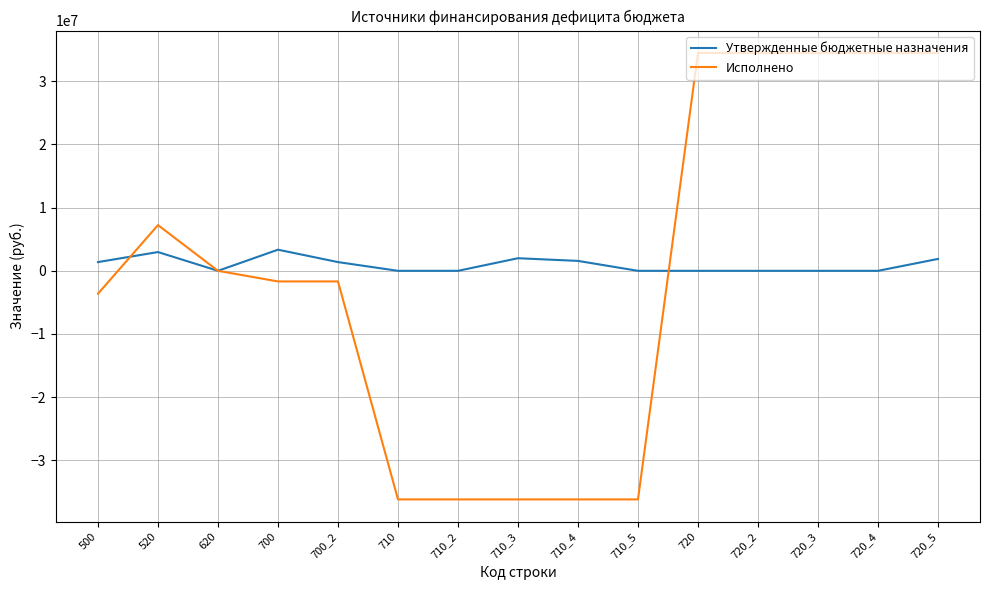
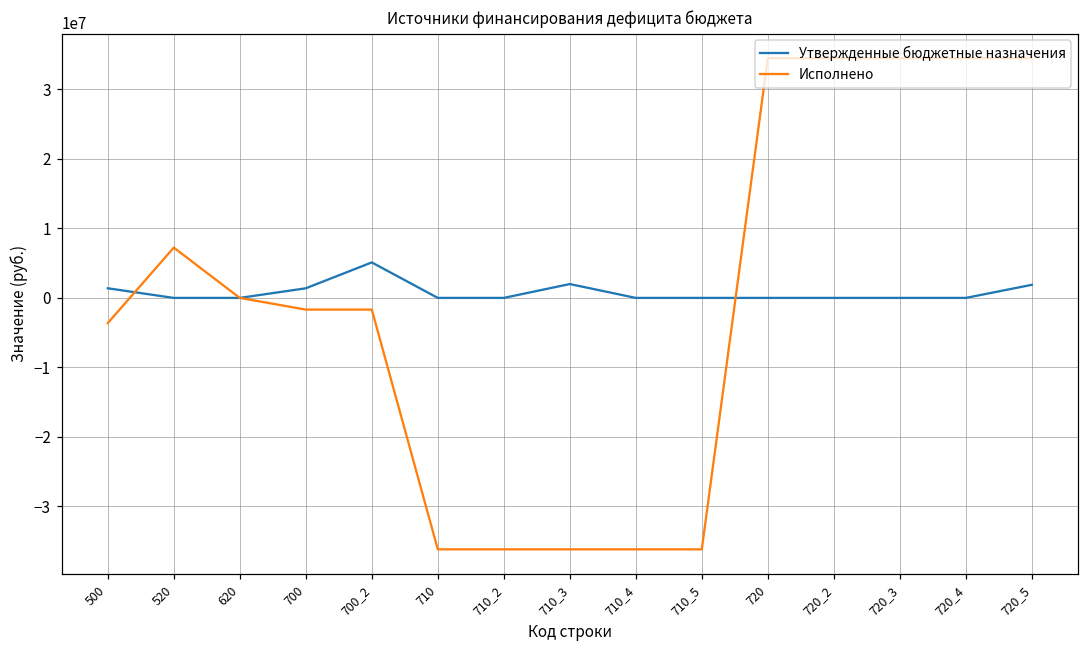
Утвержденные бюджетные назначения, 520: 3000000 -> 0
Утвержденные бюджетные назначения, 700: 3000000 -> 1000000
Утвержденные бюджетные назначения, 700_2: 1000000 -> 5000000
Утвержденные бюджетные назначения, 710_4: 2000000 -> 0
